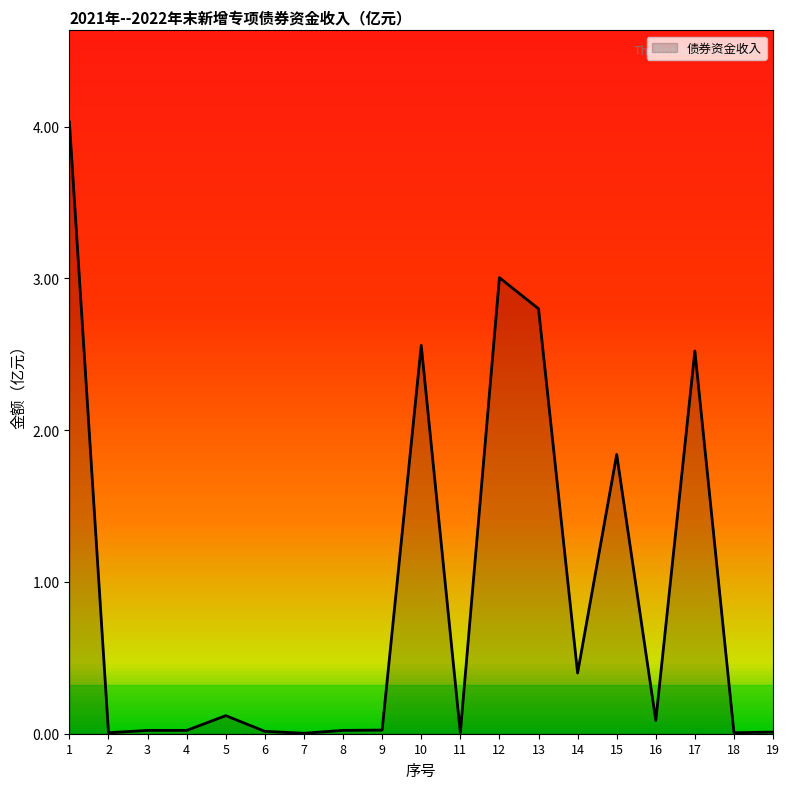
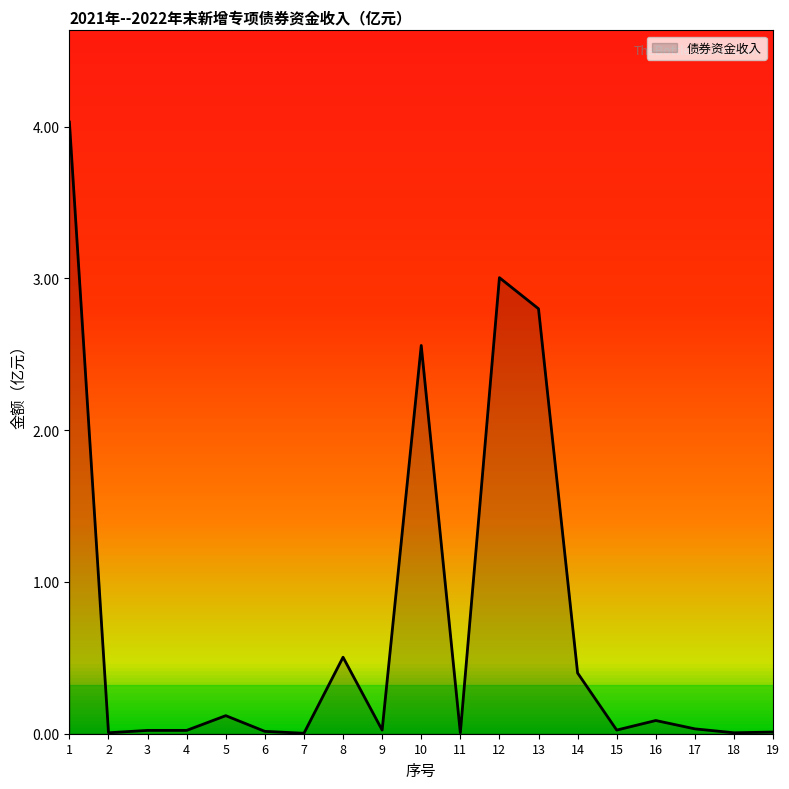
8: 0.02 -> 0.50
15: 1.84 -> 0.02
17: 2.52 -> 0.03
